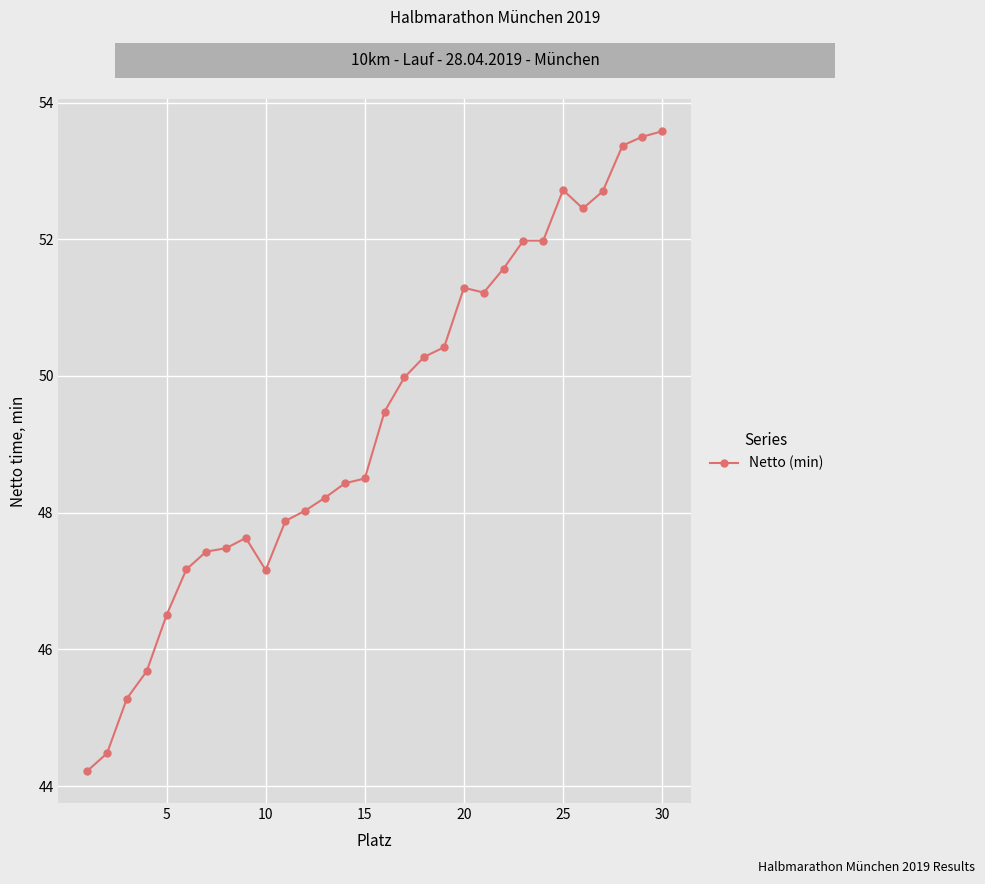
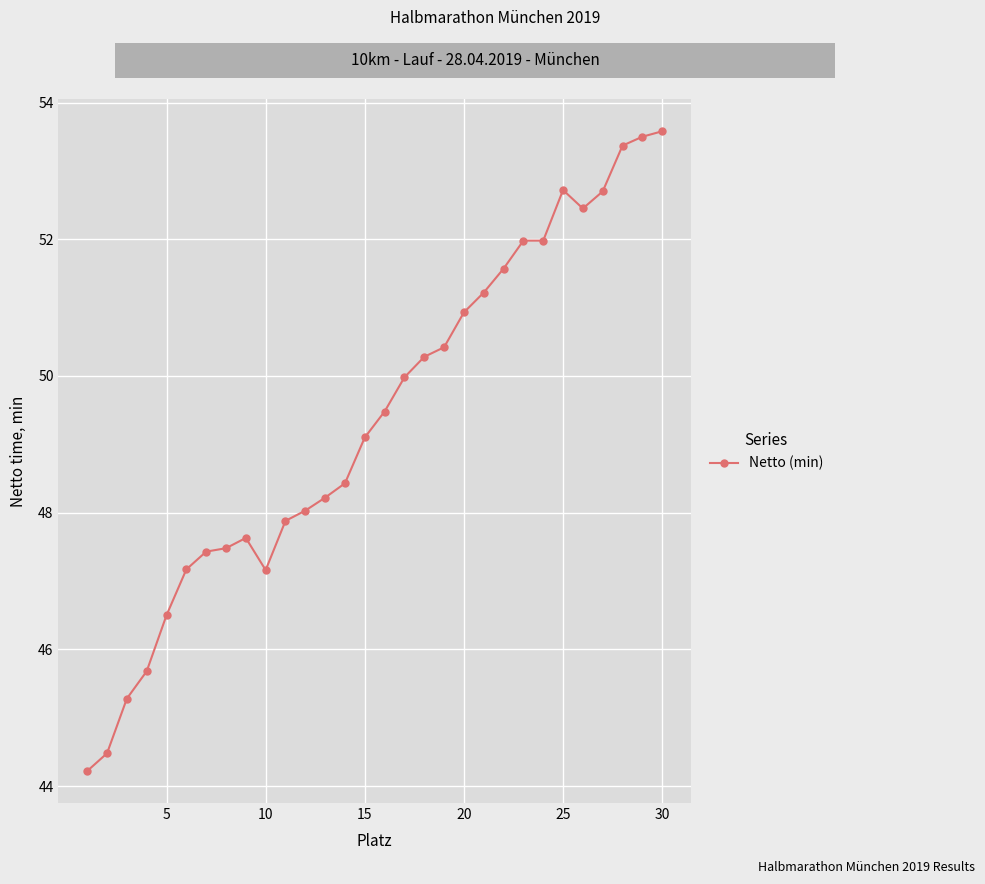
15: 48.5 -> 49.1
20: 51.3 -> 50.9
